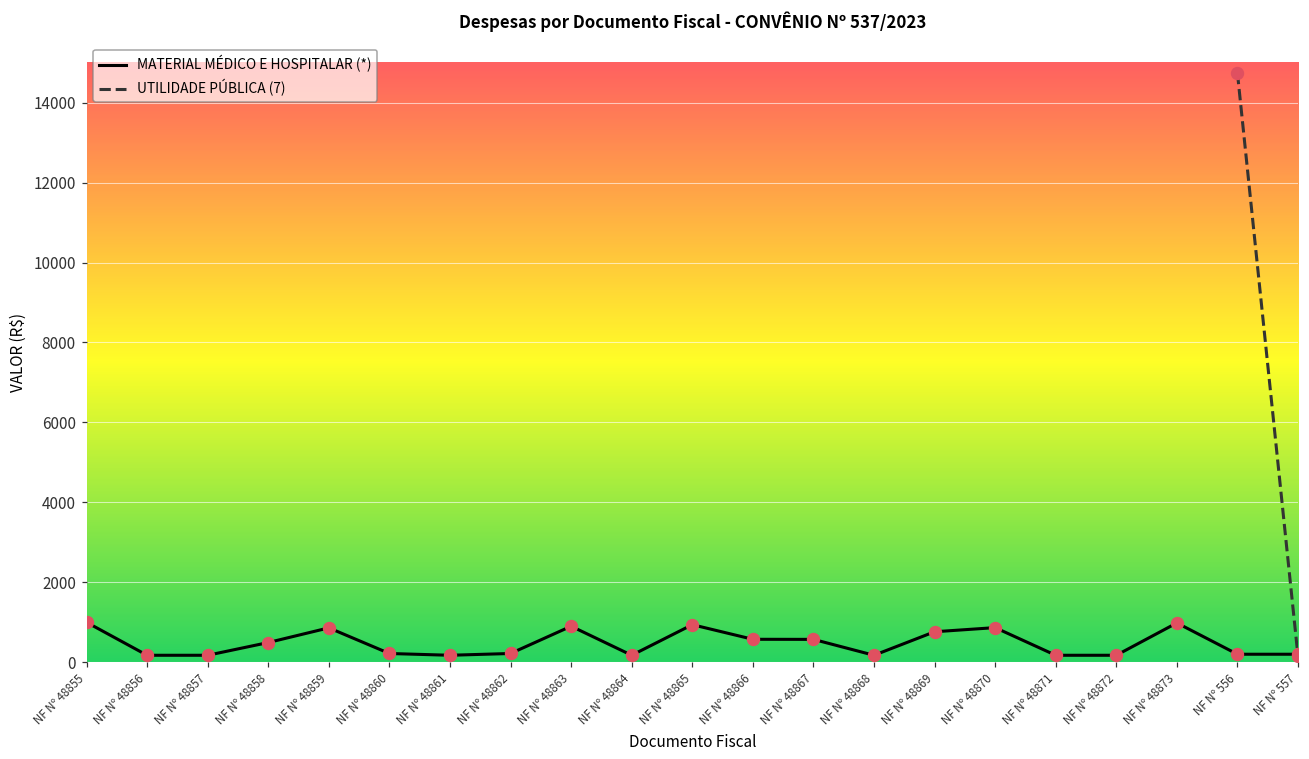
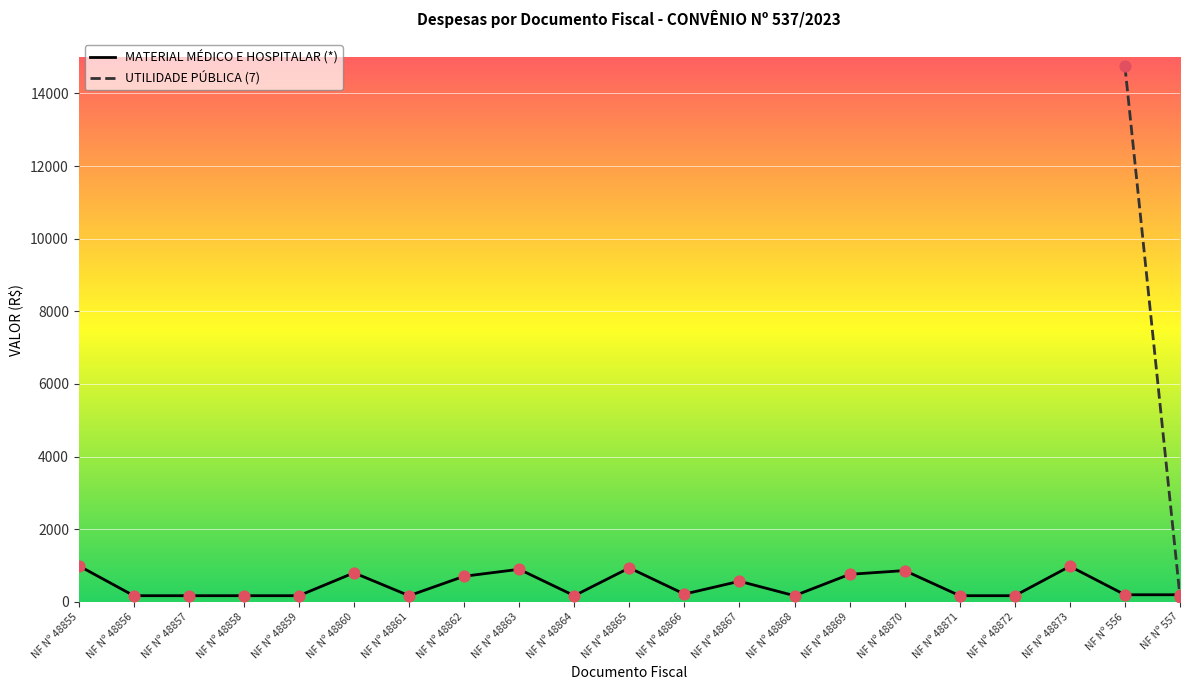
MATERIAL MÉDICO E HOSPITALAR (*), NF Nº 48858: 500 -> 200
MATERIAL MÉDICO E HOSPITALAR (*), NF Nº 48859: 900 -> 200
MATERIAL MÉDICO E HOSPITALAR (*), NF Nº 48860: 200 -> 800
MATERIAL MÉDICO E HOSPITALAR (*), NF Nº 48862: 200 -> 700
MATERIAL MÉDICO E HOSPITALAR (*), NF Nº 48866: 600 -> 200
